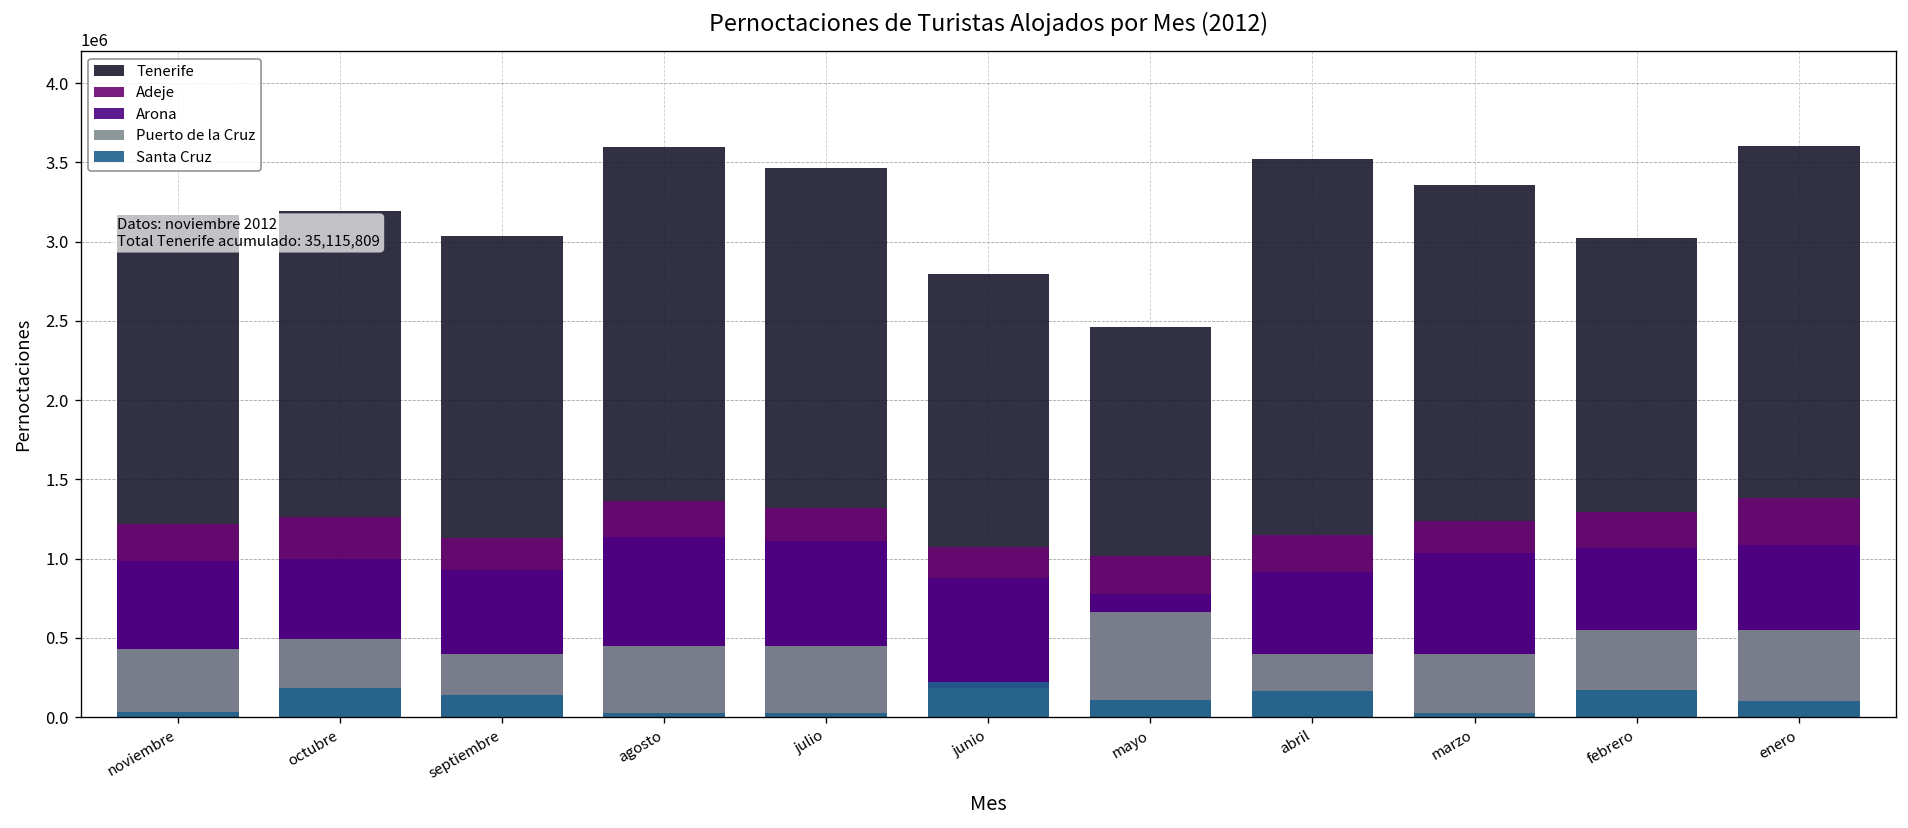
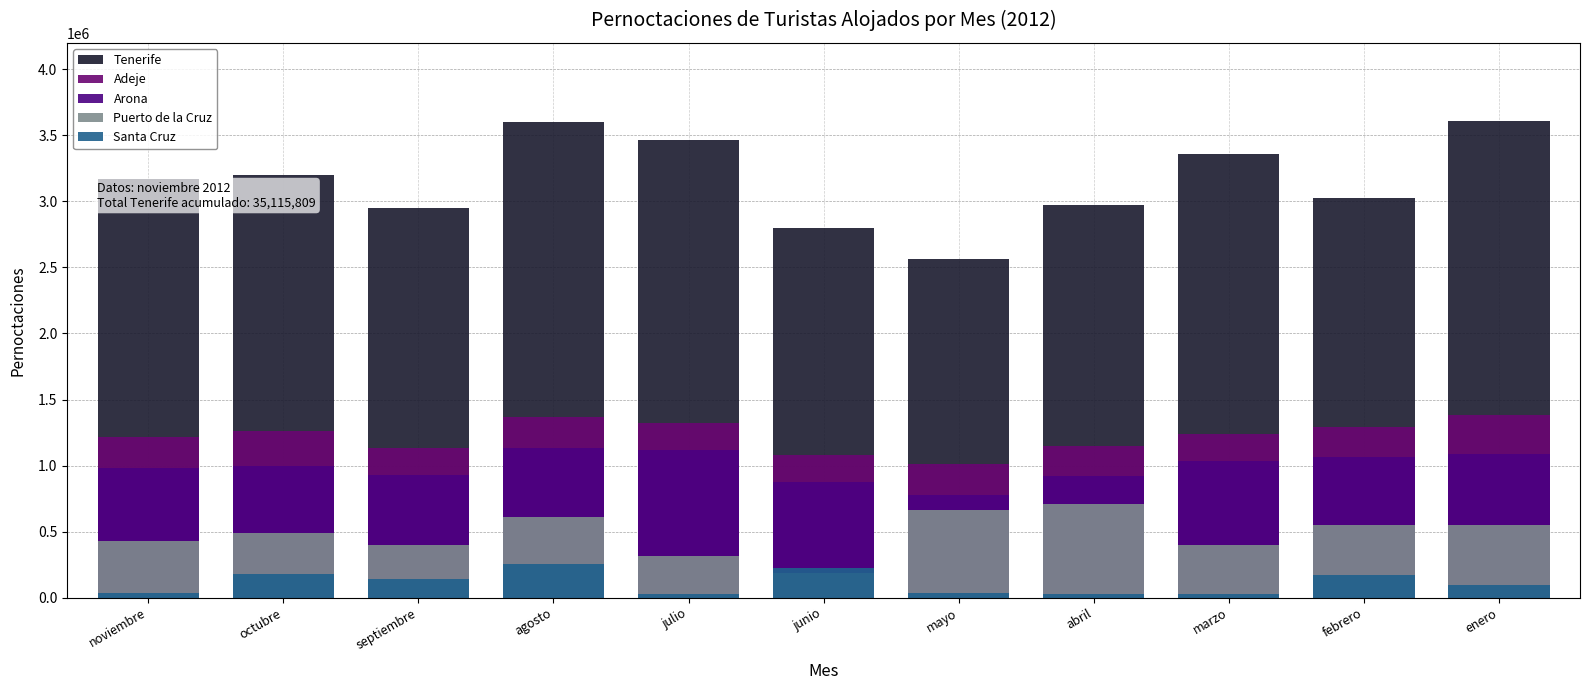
Tenerife, septiembre: 3030000 -> 2950000
Puerto de la Cruz, agosto: 450000 -> 610000
Santa Cruz, agosto: 30000 -> 250000
Puerto de la Cruz, julio: 450000 -> 310000
Tenerife, mayo: 2460000 -> 2560000
Santa Cruz, mayo: 110000 -> 30000
Tenerife, abril: 3520000 -> 2970000
Puerto de la Cruz, abril: 400000 -> 710000
Santa Cruz, abril: 170000 -> 30000
